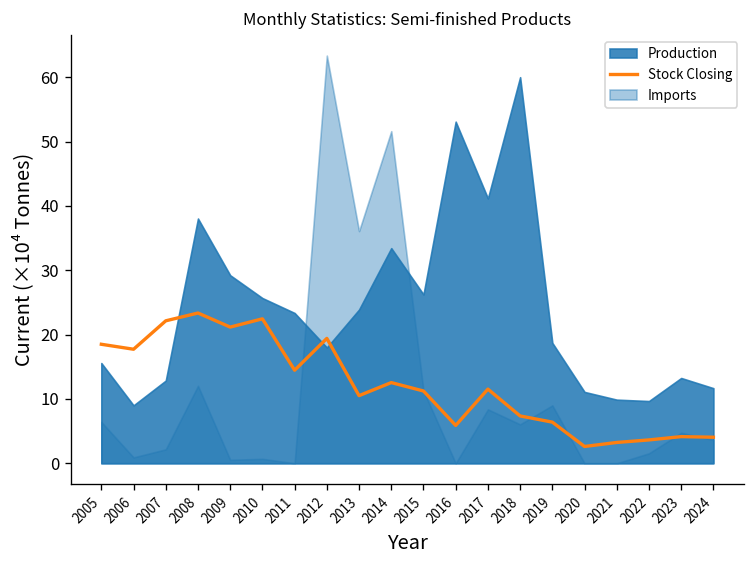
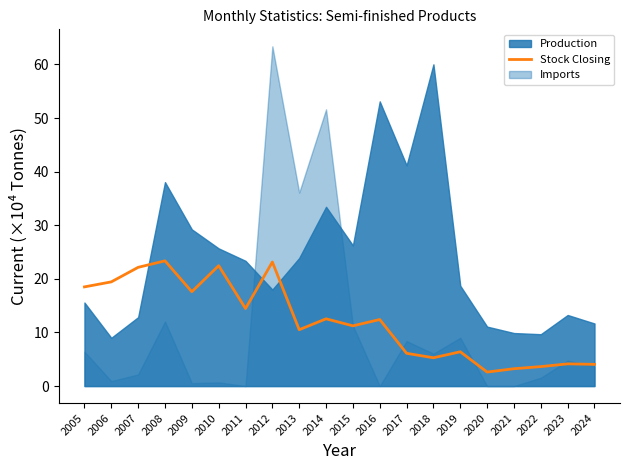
Stock Closing, 2006: 18 -> 19
Stock Closing, 2009: 21 -> 18
Stock Closing, 2012: 19 -> 23
Stock Closing, 2016: 6 -> 12
Stock Closing, 2017: 12 -> 6
Stock Closing, 2018: 7 -> 5
